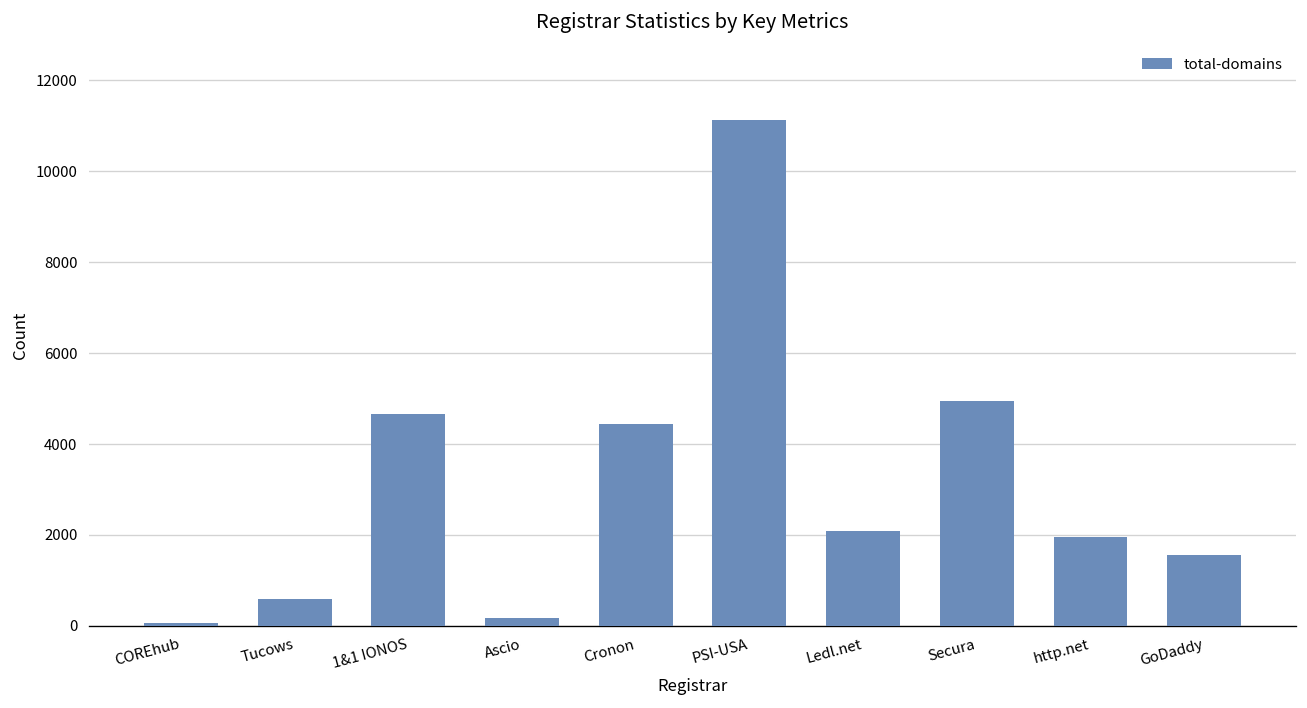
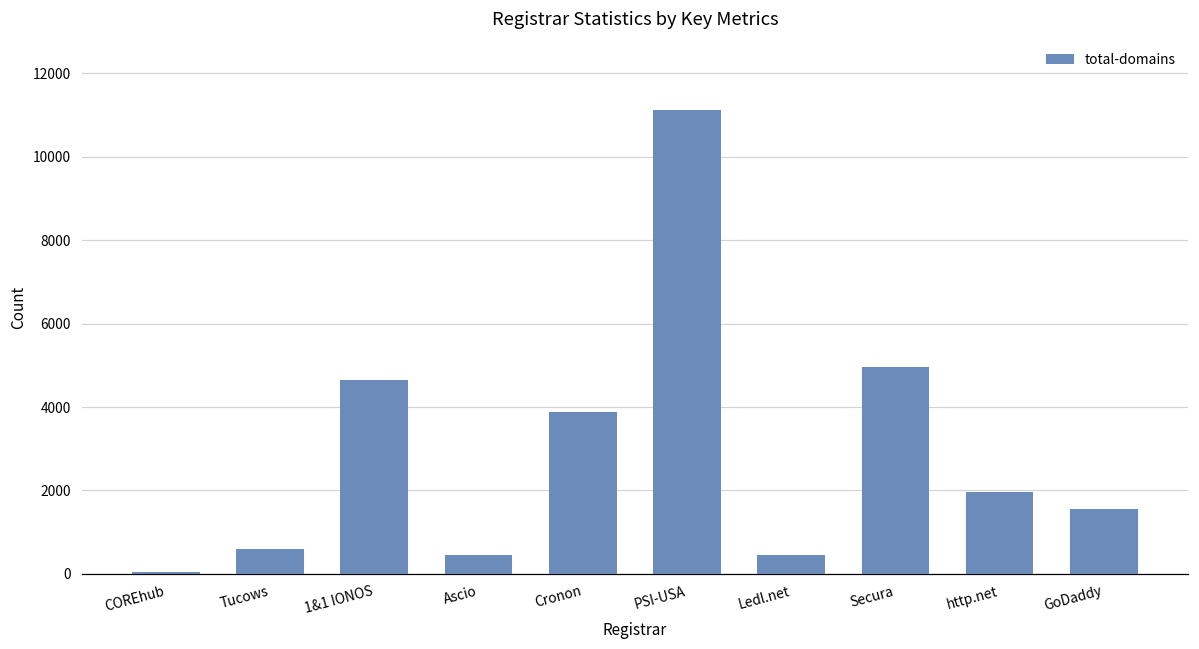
Ascio: 200 -> 500
Cronon: 4400 -> 3900
Ledl.net: 2100 -> 400
